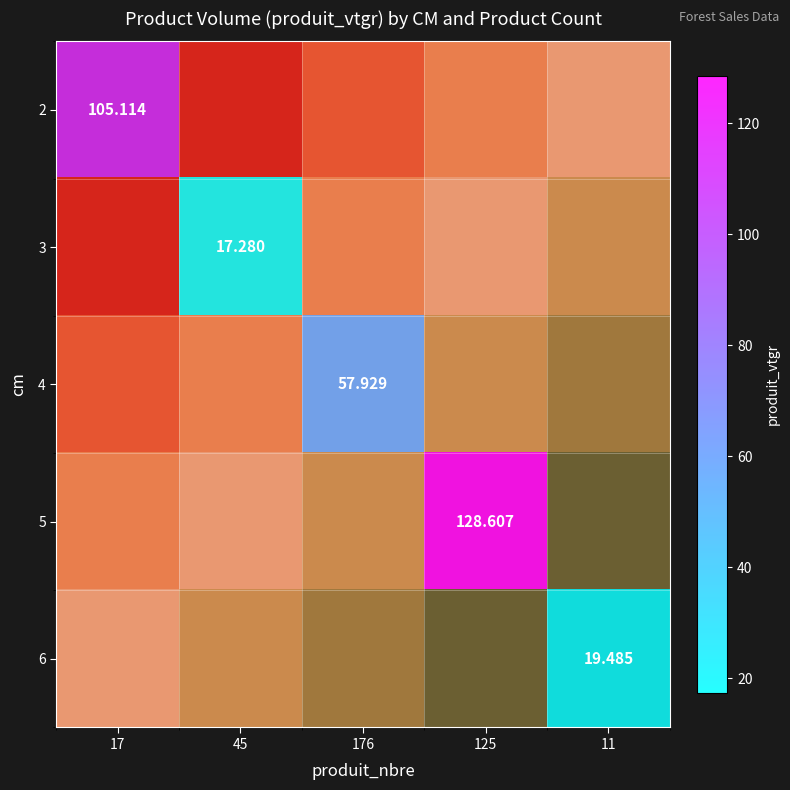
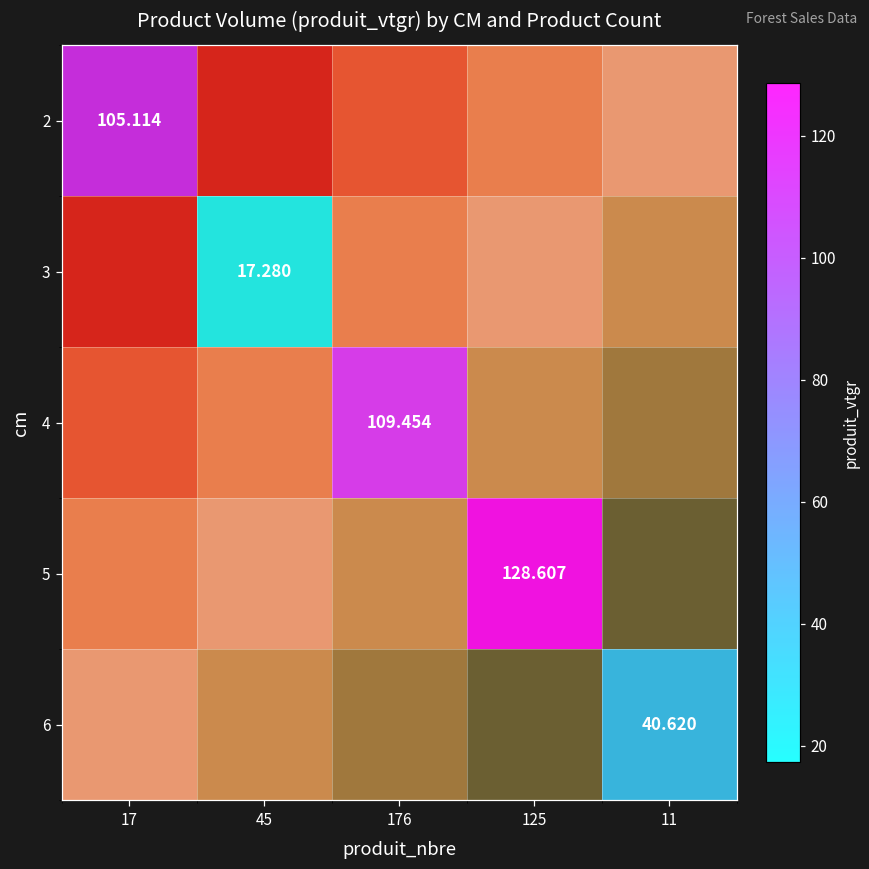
4, 176: 57.929 -> 109.454
6, 11: 19.485 -> 40.620
